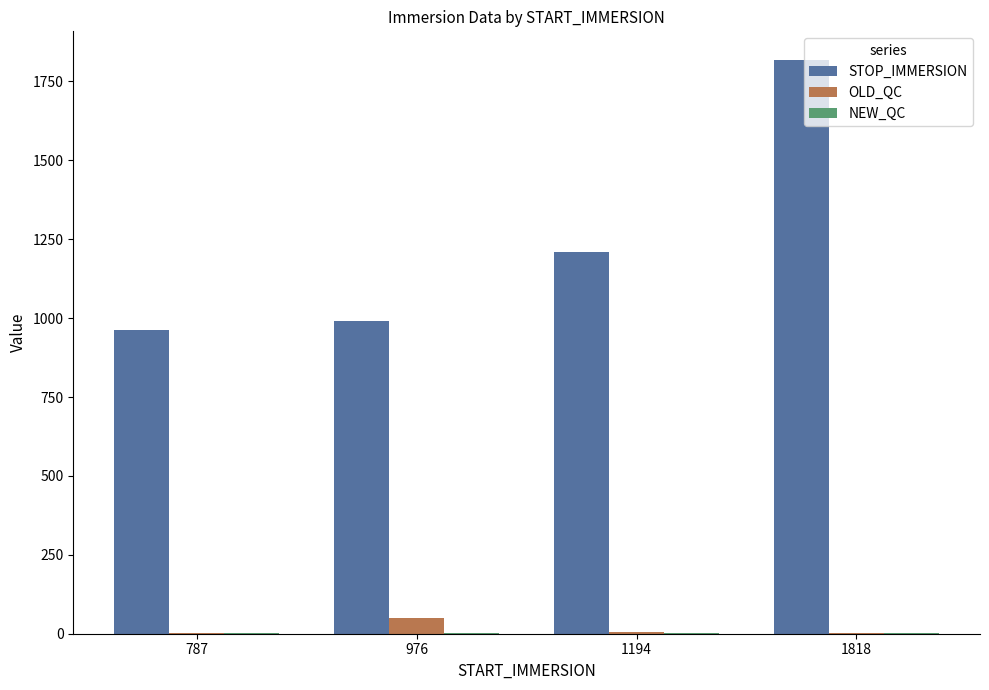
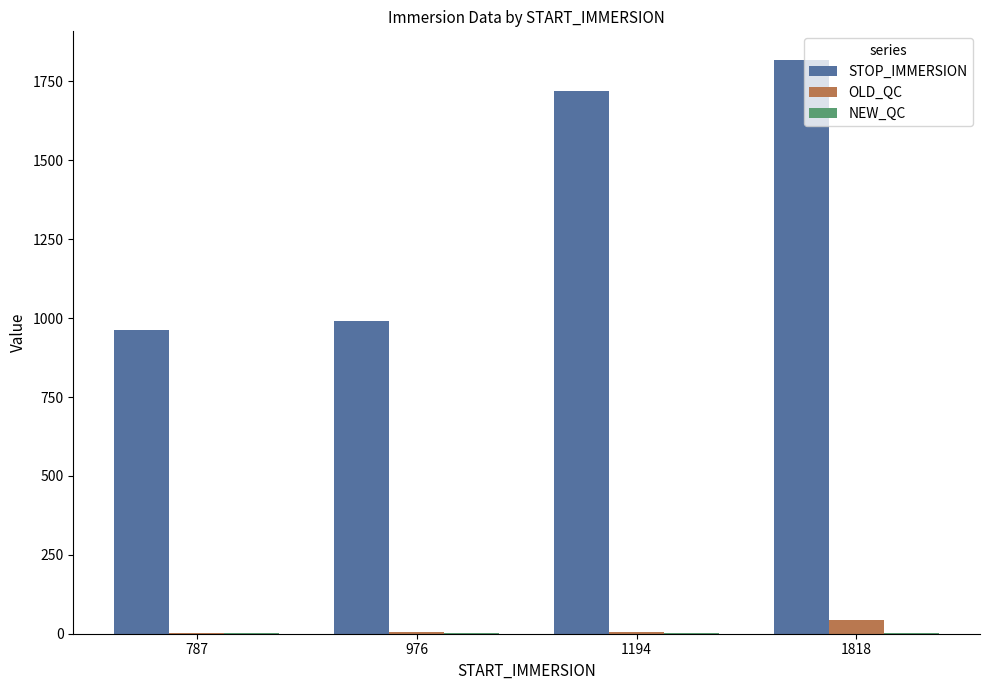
OLD_QC, 976: 50 -> 0
STOP_IMMERSION, 1194: 1210 -> 1720
OLD_QC, 1818: 0 -> 50
